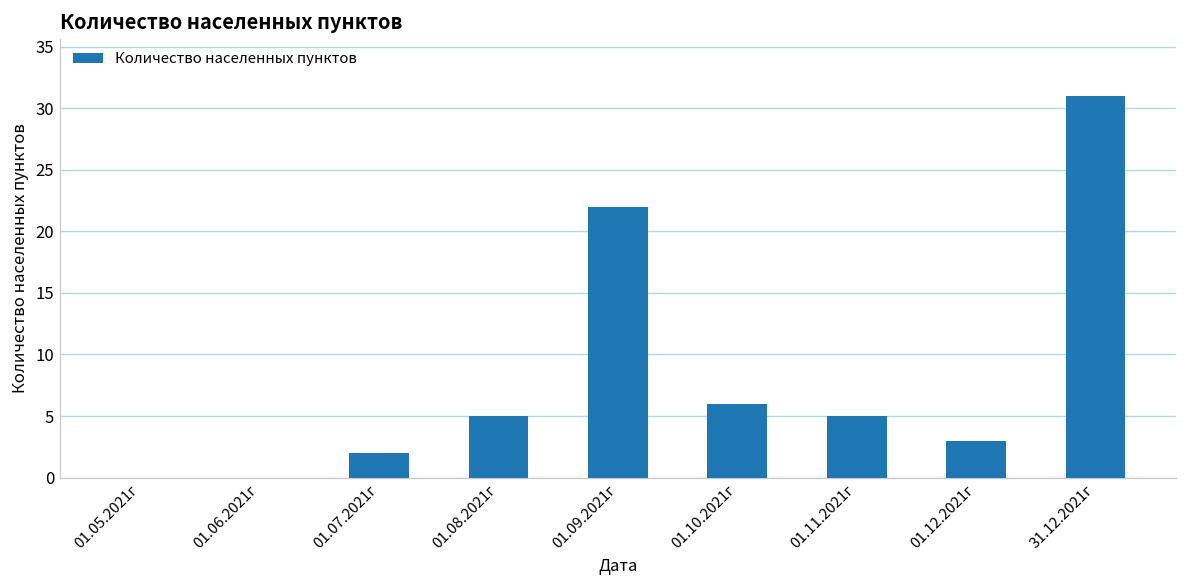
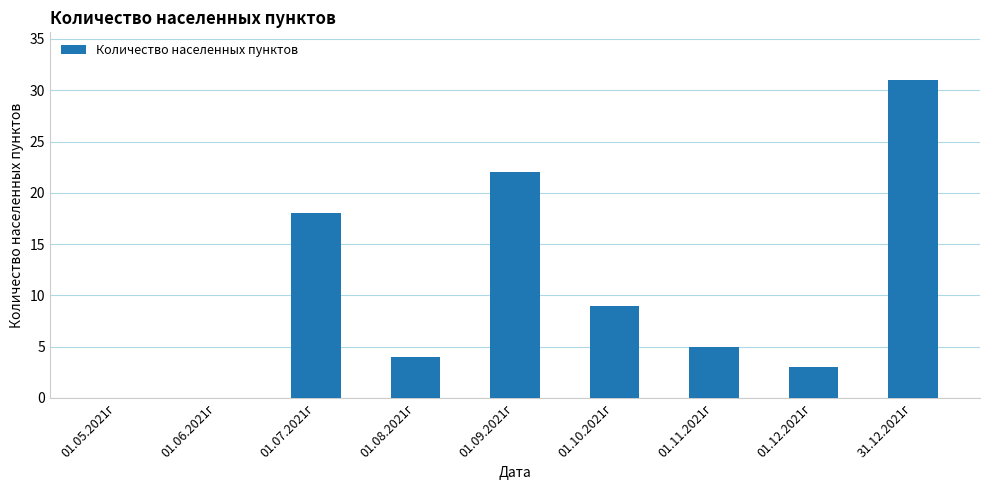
01.07.2021г: 2 -> 18
01.08.2021г: 5 -> 4
01.10.2021г: 6 -> 9
